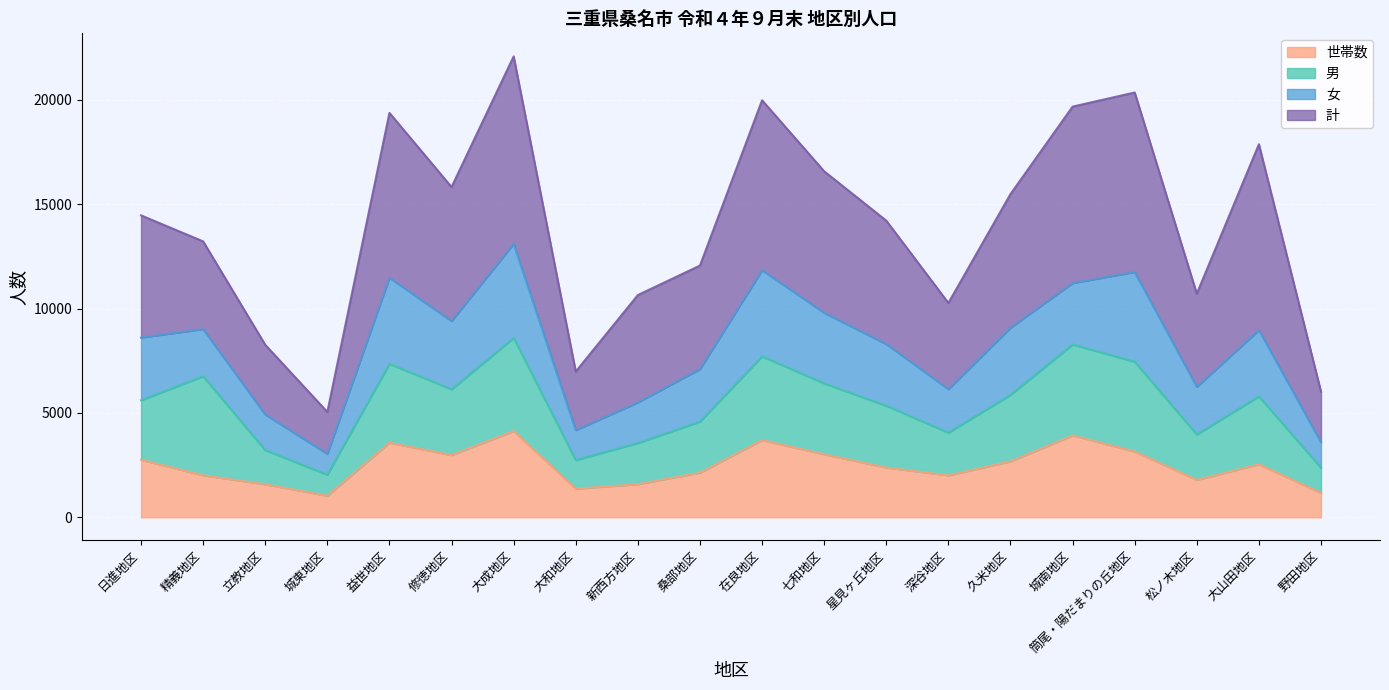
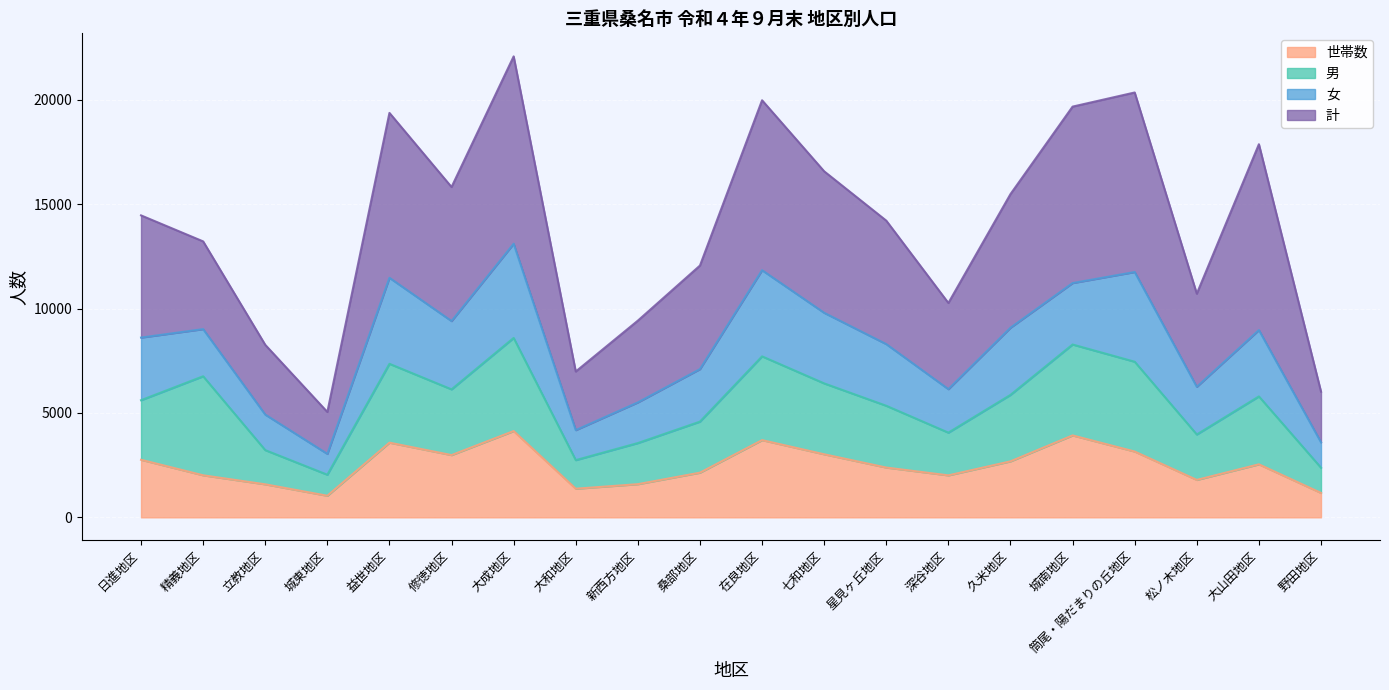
計, 新西方地区: 5100 -> 3900
